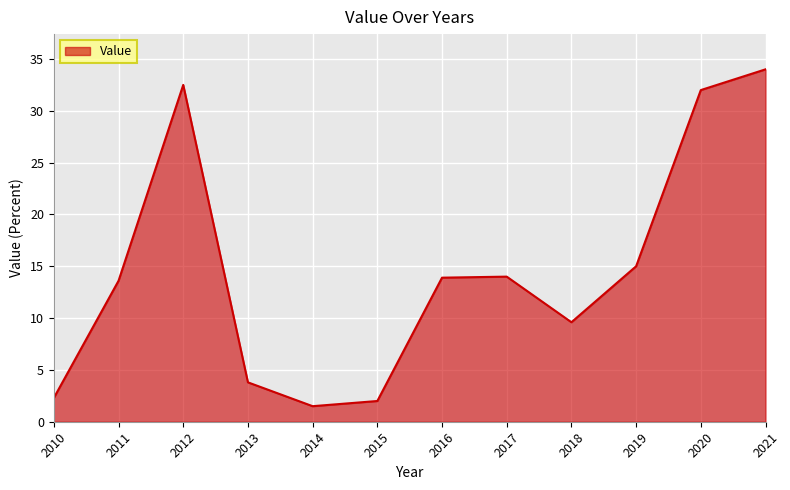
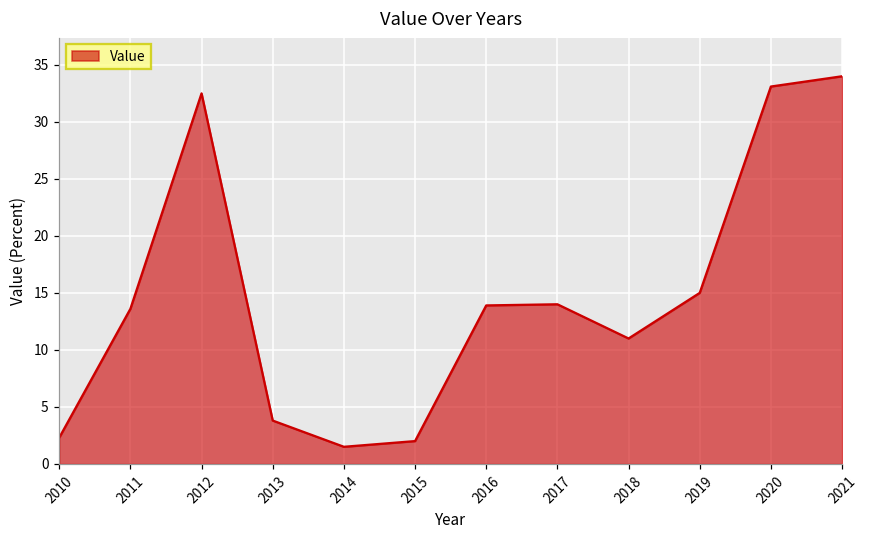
2018: 9.6 -> 11.0
2020: 32.0 -> 33.1
